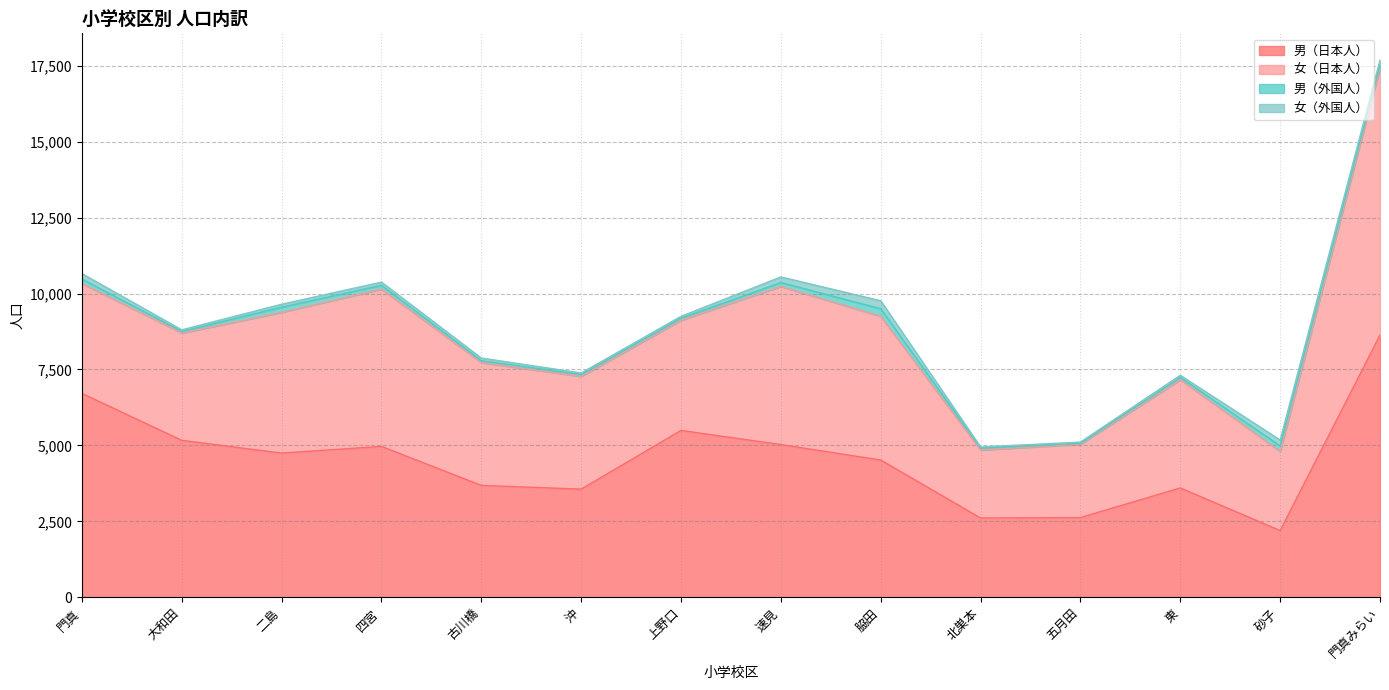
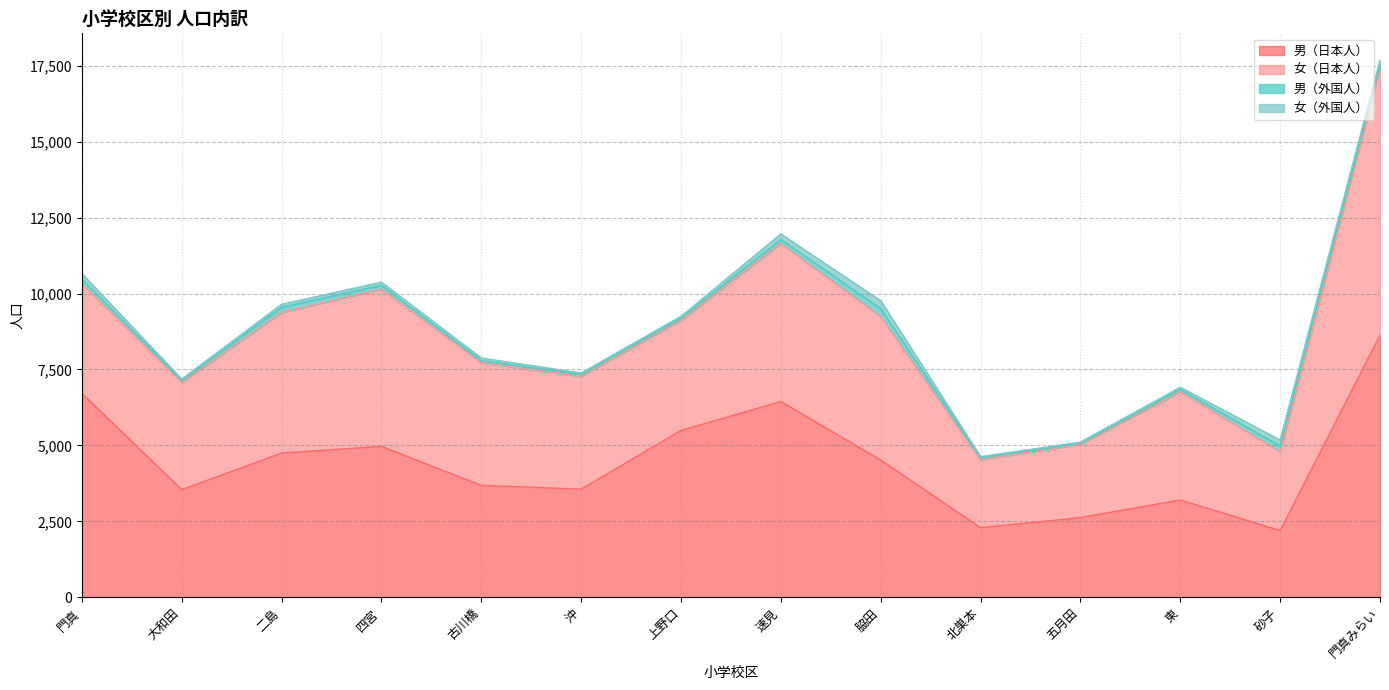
男（日本人）, 大和田: 5,200 -> 3,500
男（日本人）, 速見: 5,000 -> 6,400
男（日本人）, 北巣本: 2,600 -> 2,300
男（日本人）, 東: 3,600 -> 3,200
